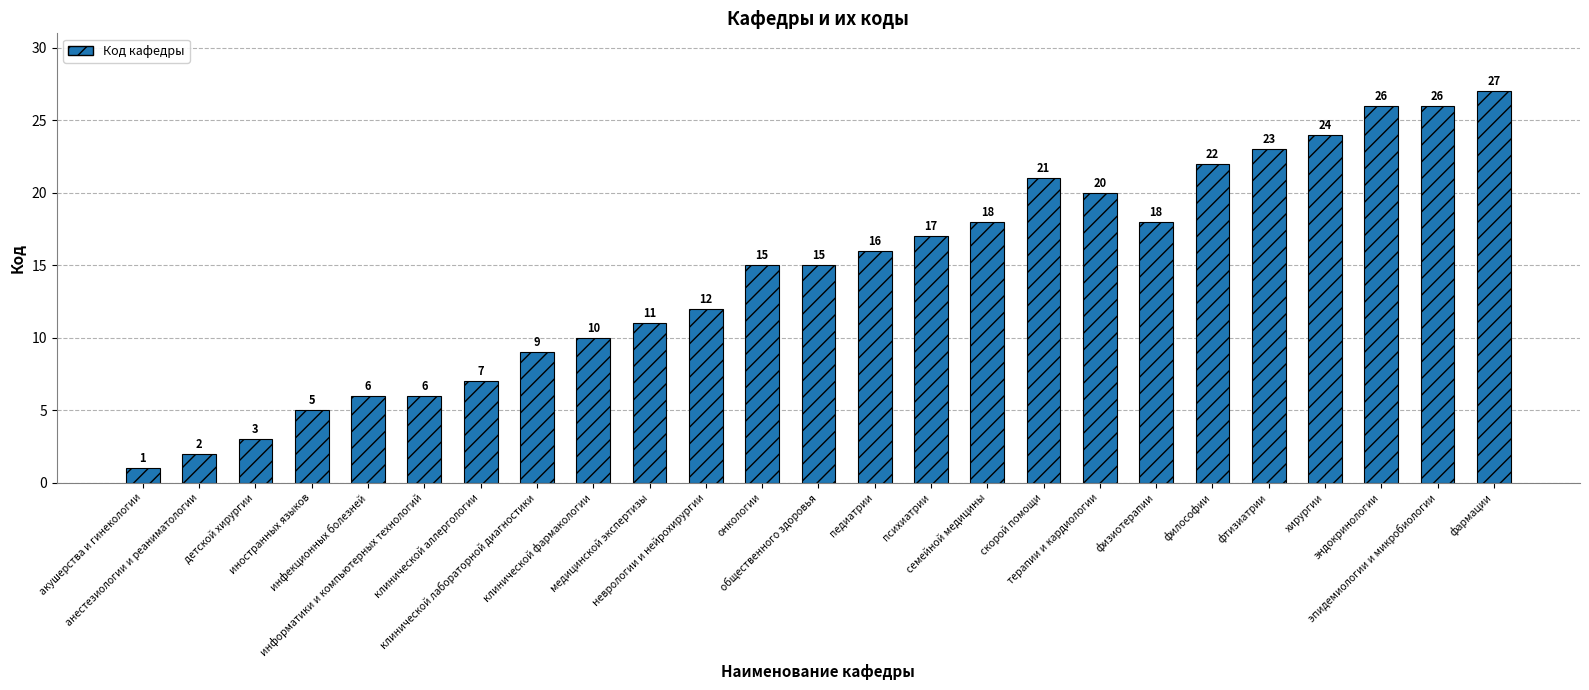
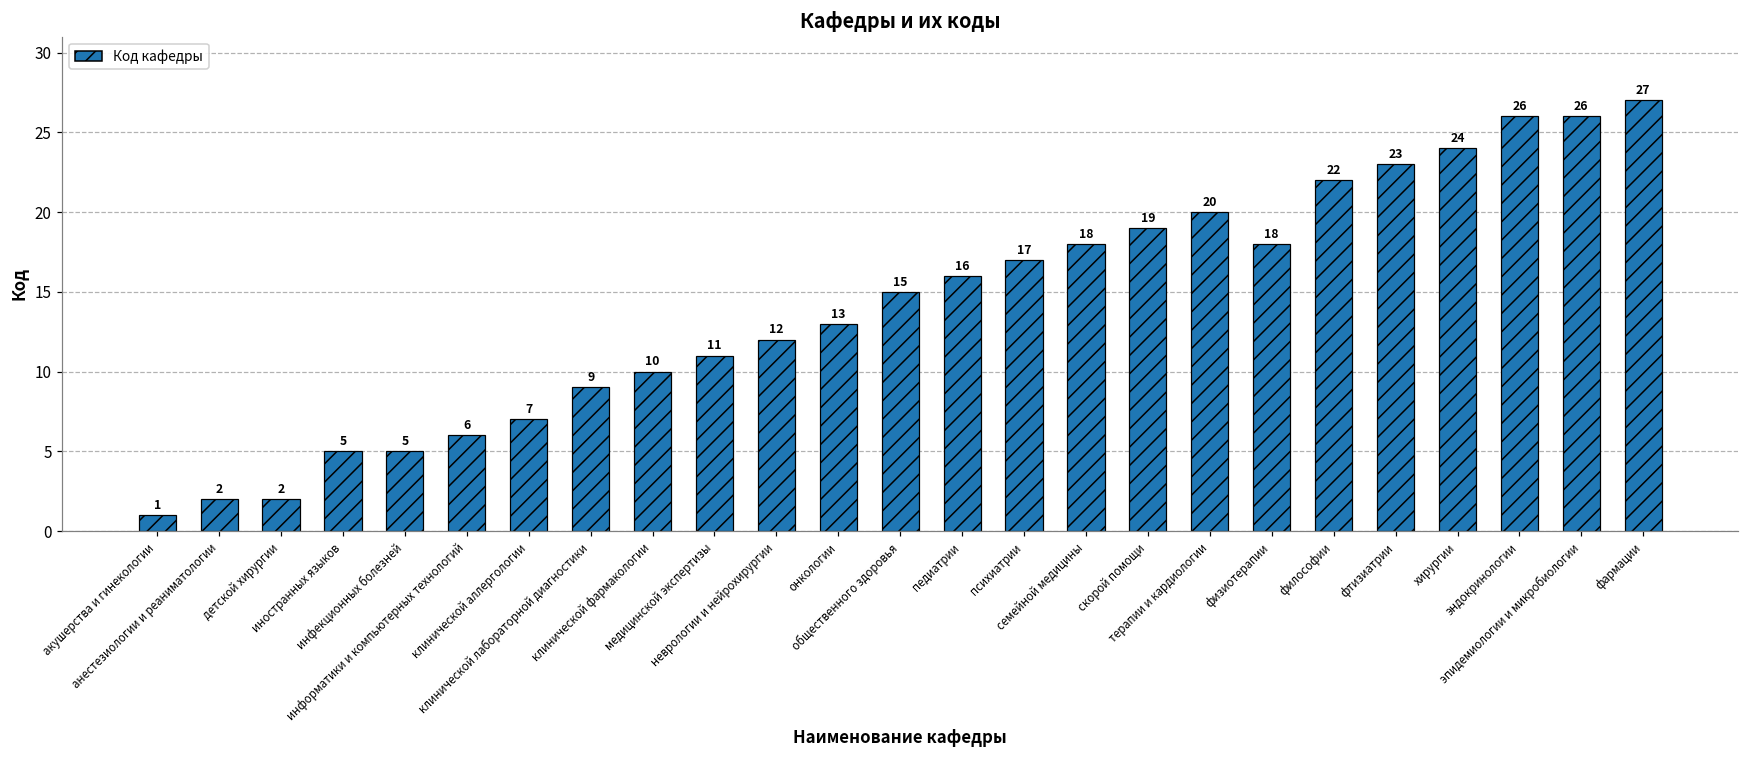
детской хирургии: 3 -> 2
инфекционных болезней: 6 -> 5
онкологии: 15 -> 13
скорой помощи: 21 -> 19
